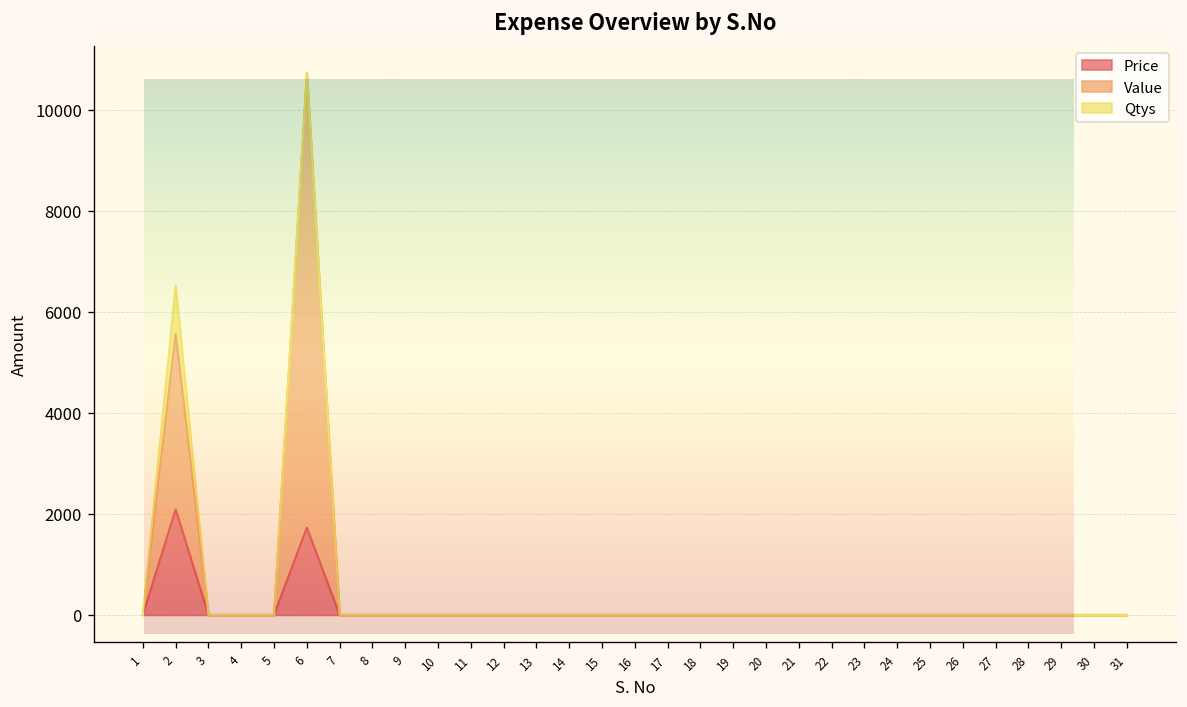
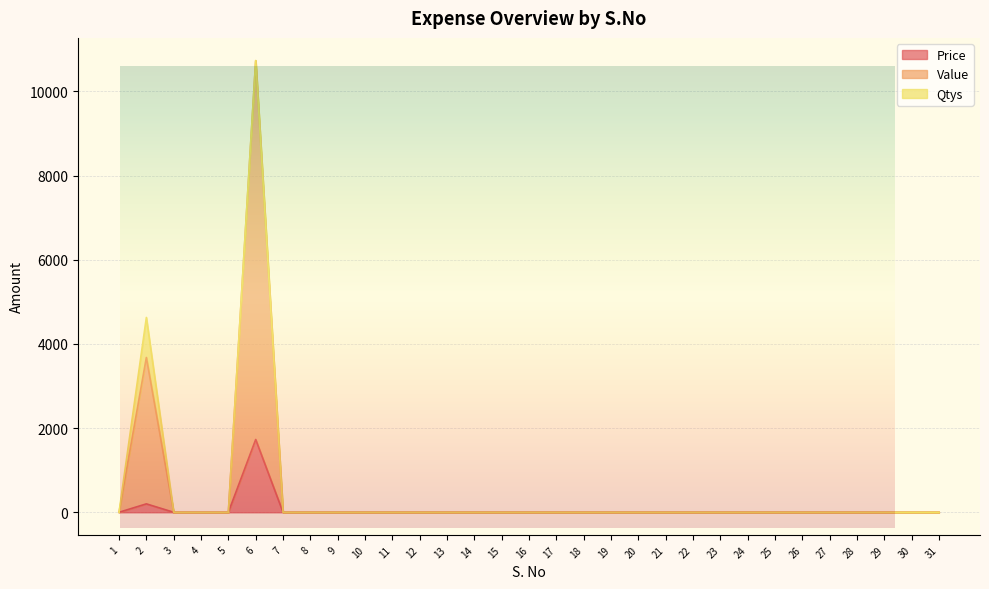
Expense Overview by S.No, Price, 2: 2100 -> 200
